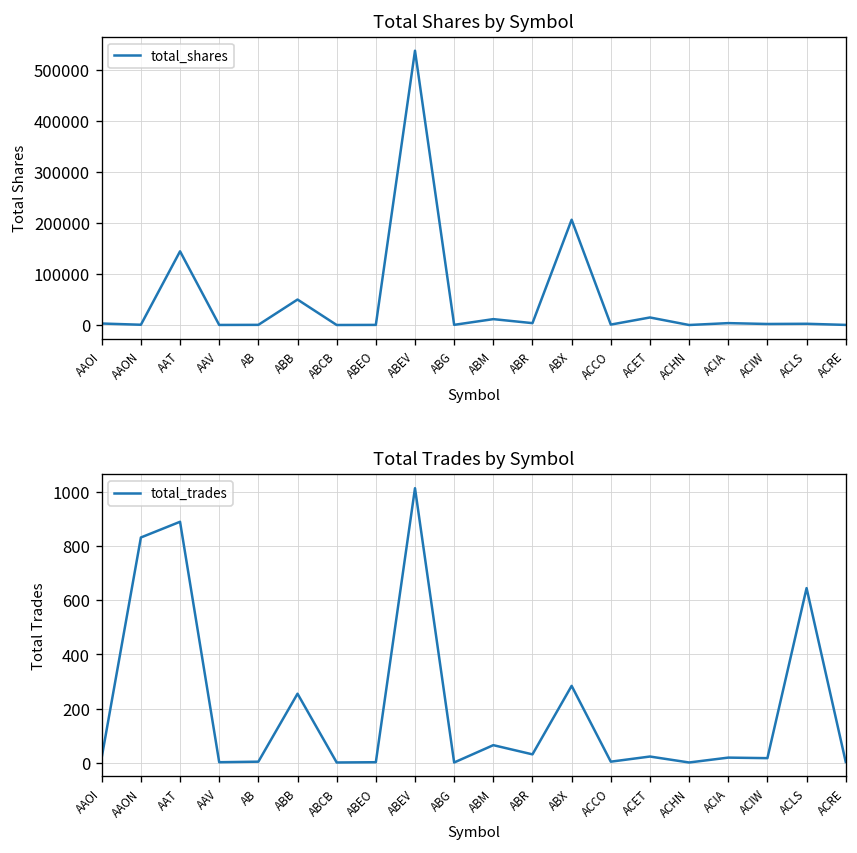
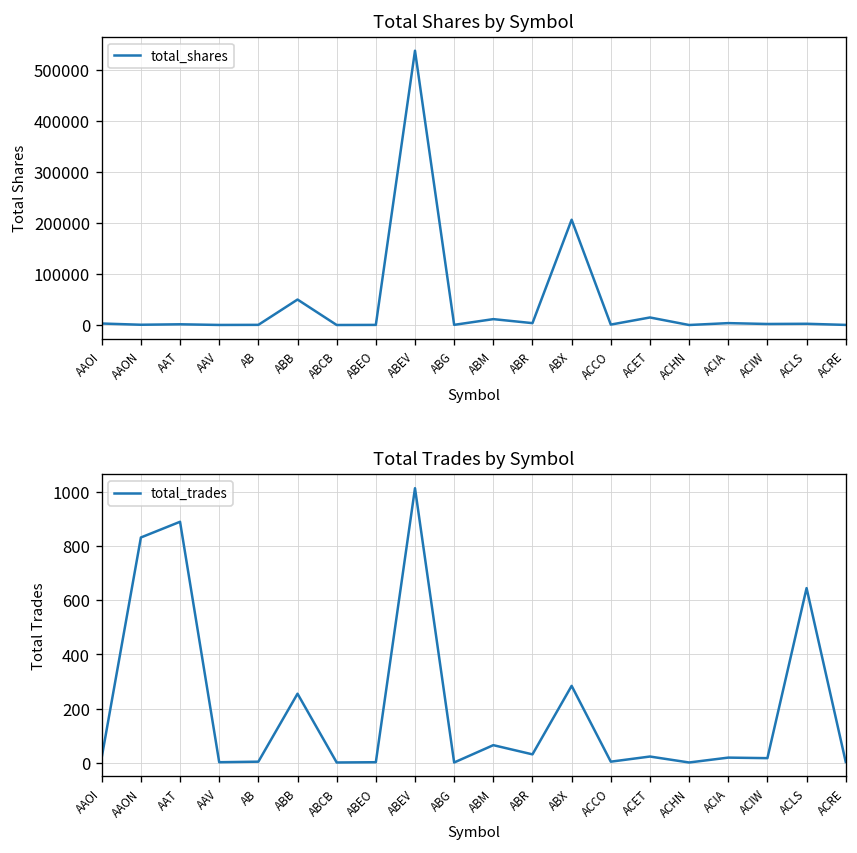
Total Shares by Symbol, AAT: 140000 -> 0
